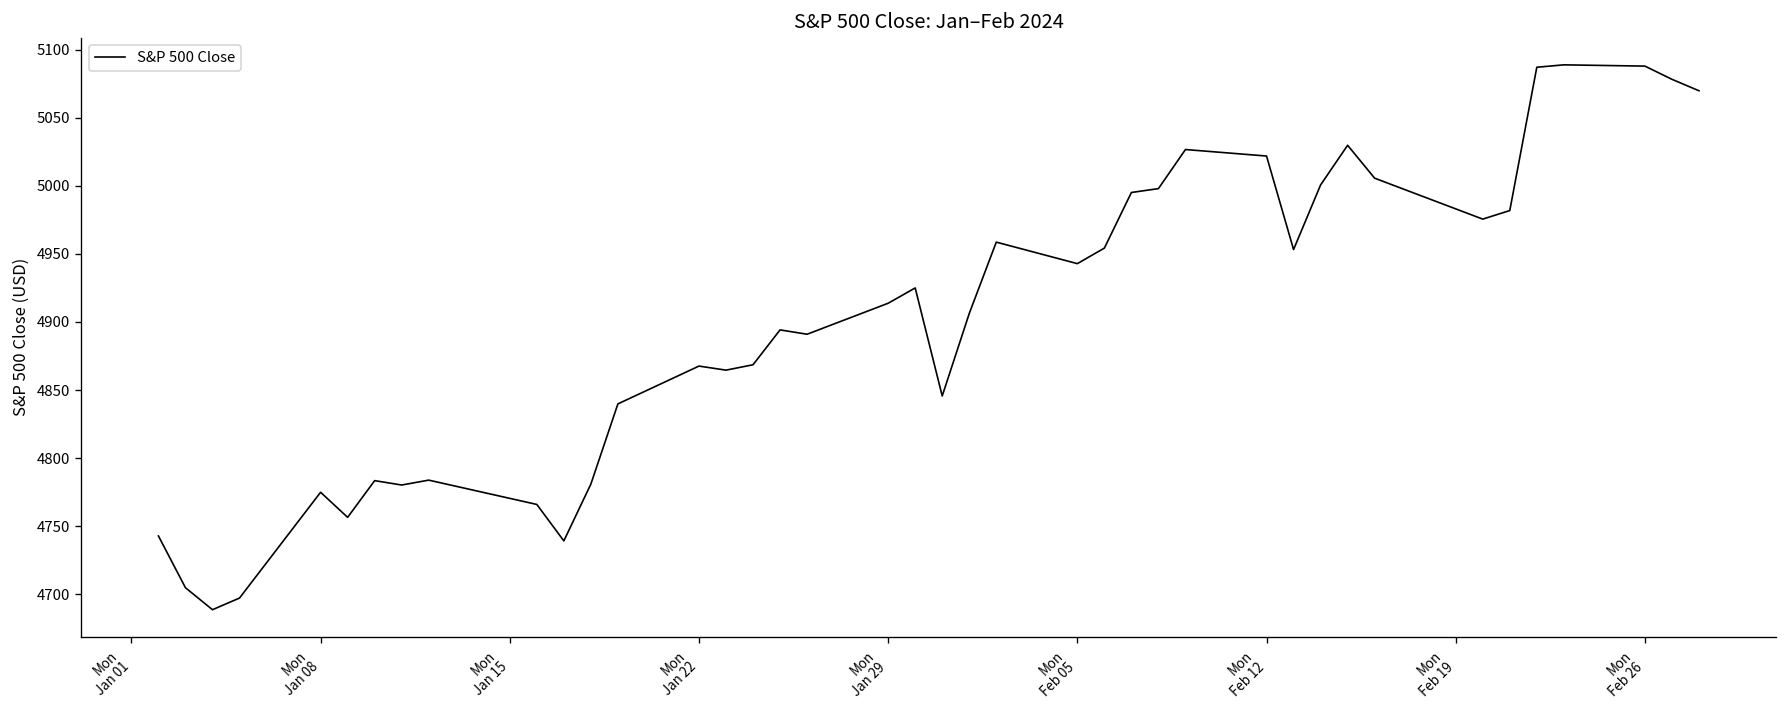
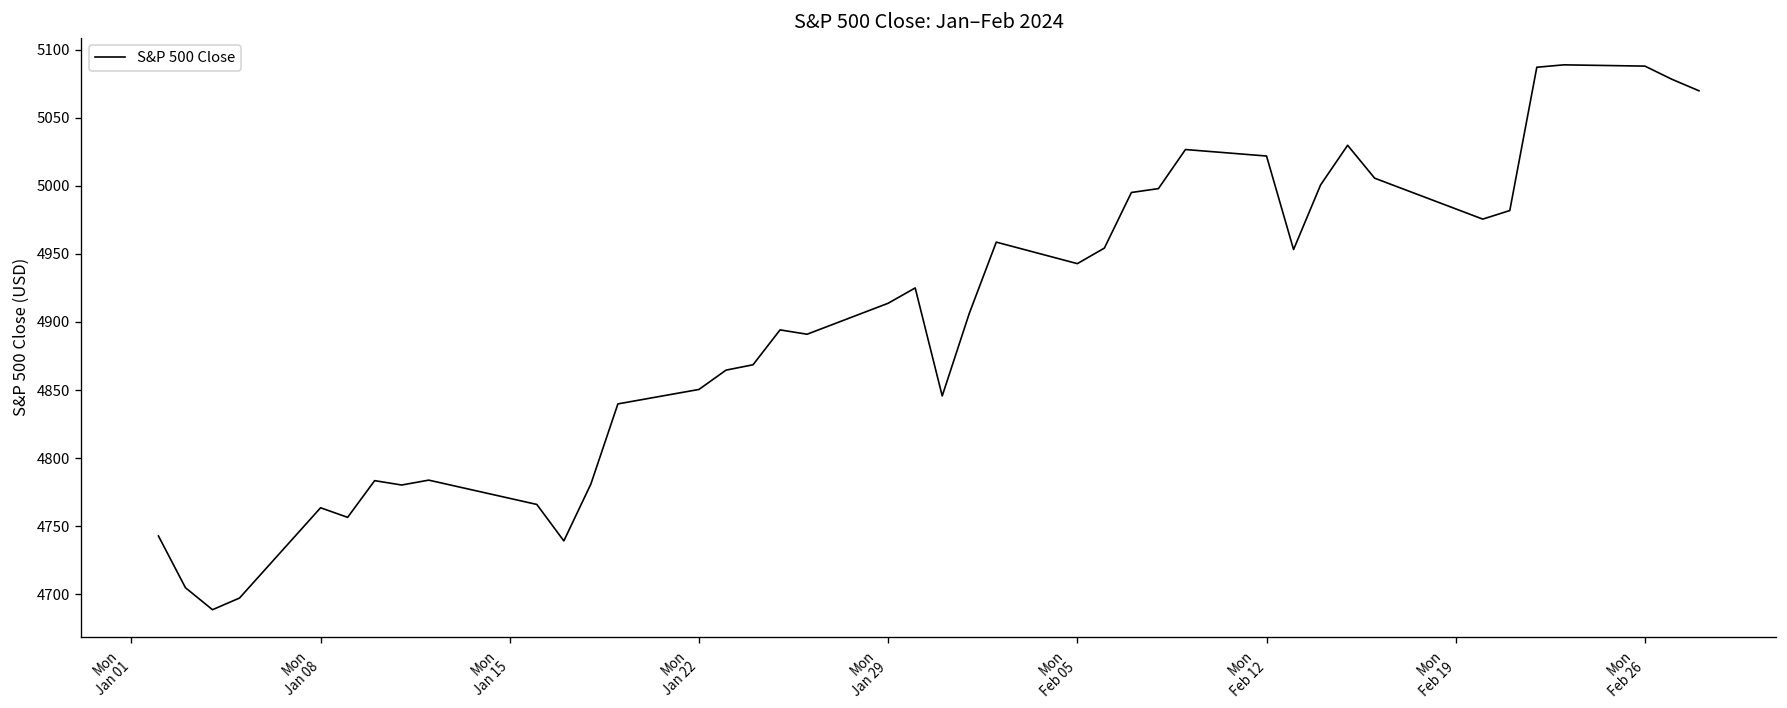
Mon Jan 08: 4775 -> 4764
Mon Jan 22: 4868 -> 4850
